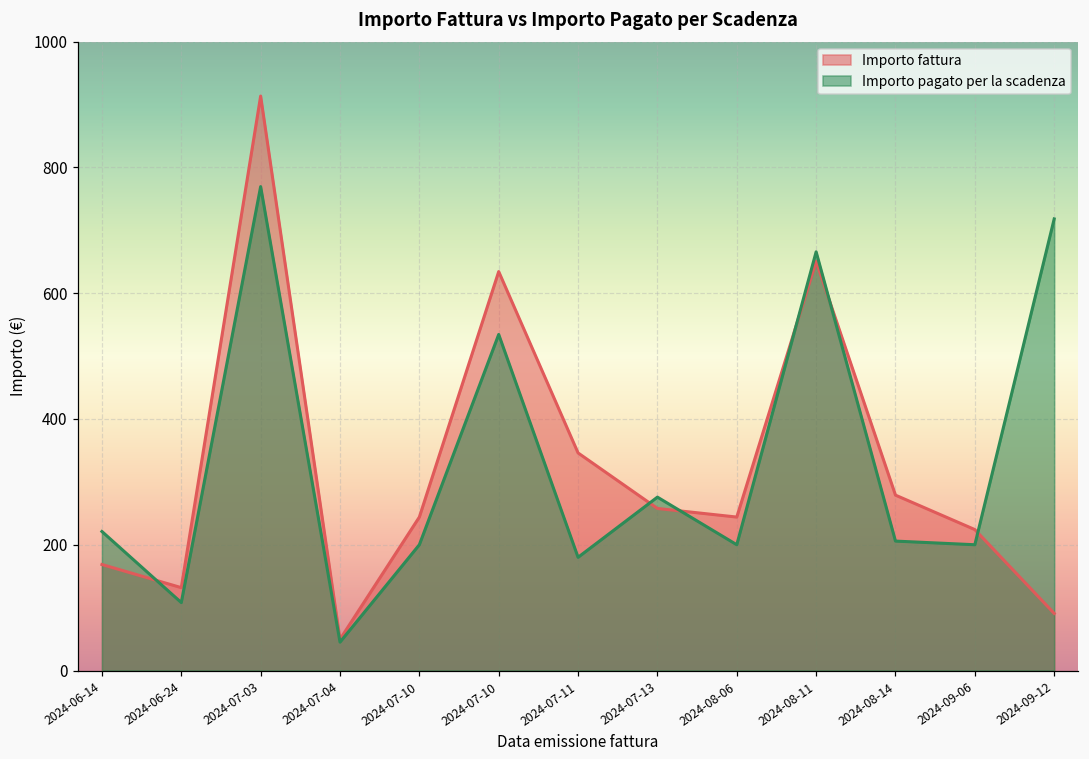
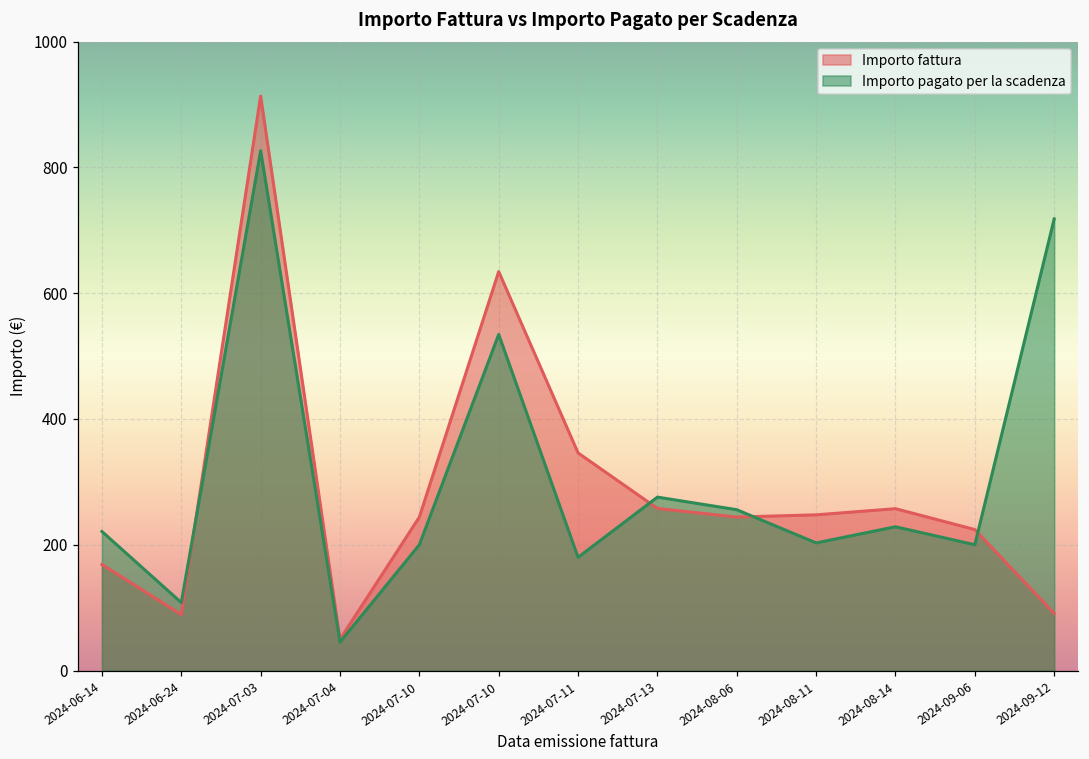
Importo fattura, 2024-06-24: 130 -> 90
Importo pagato per la scadenza, 2024-07-03: 770 -> 830
Importo pagato per la scadenza, 2024-08-06: 200 -> 260
Importo fattura, 2024-08-11: 650 -> 250
Importo pagato per la scadenza, 2024-08-11: 670 -> 200
Importo fattura, 2024-08-14: 280 -> 260
Importo pagato per la scadenza, 2024-08-14: 210 -> 230
